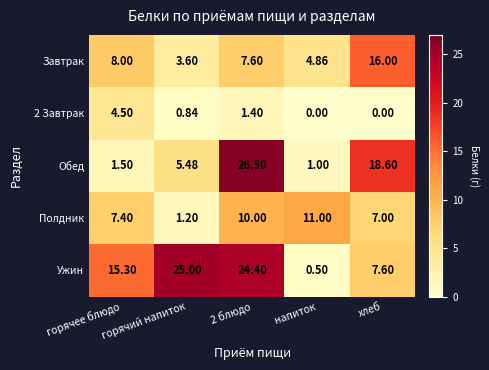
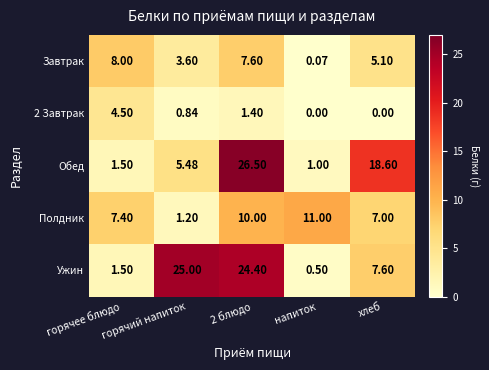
Завтрак, напиток: 4.86 -> 0.07
Завтрак, хлеб: 16.00 -> 5.10
Ужин, горячее блюдо: 15.30 -> 1.50
